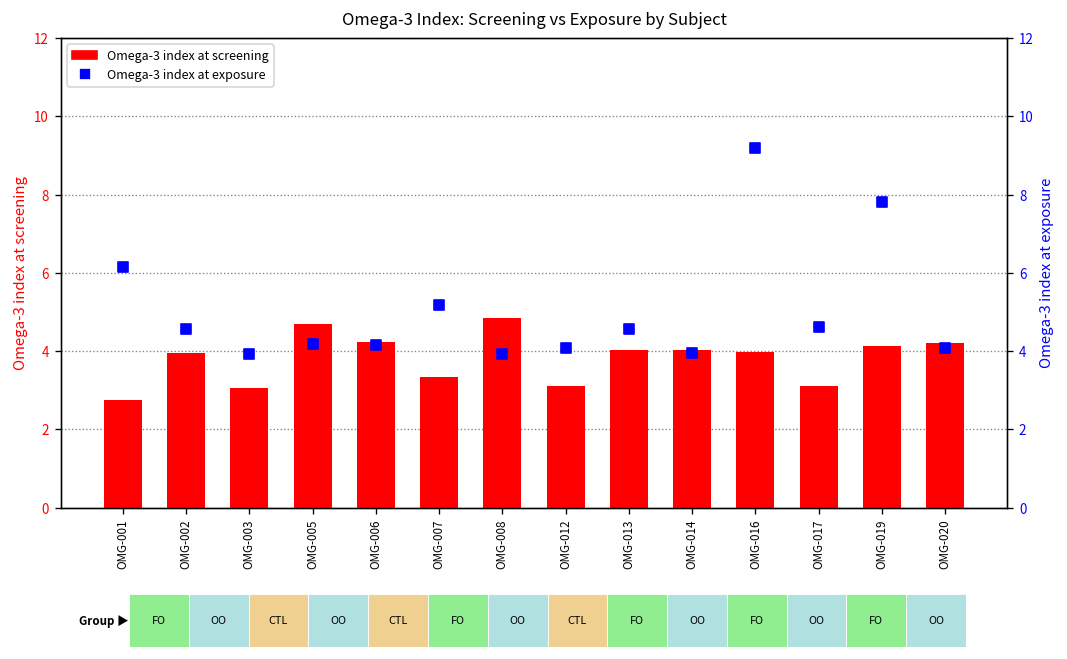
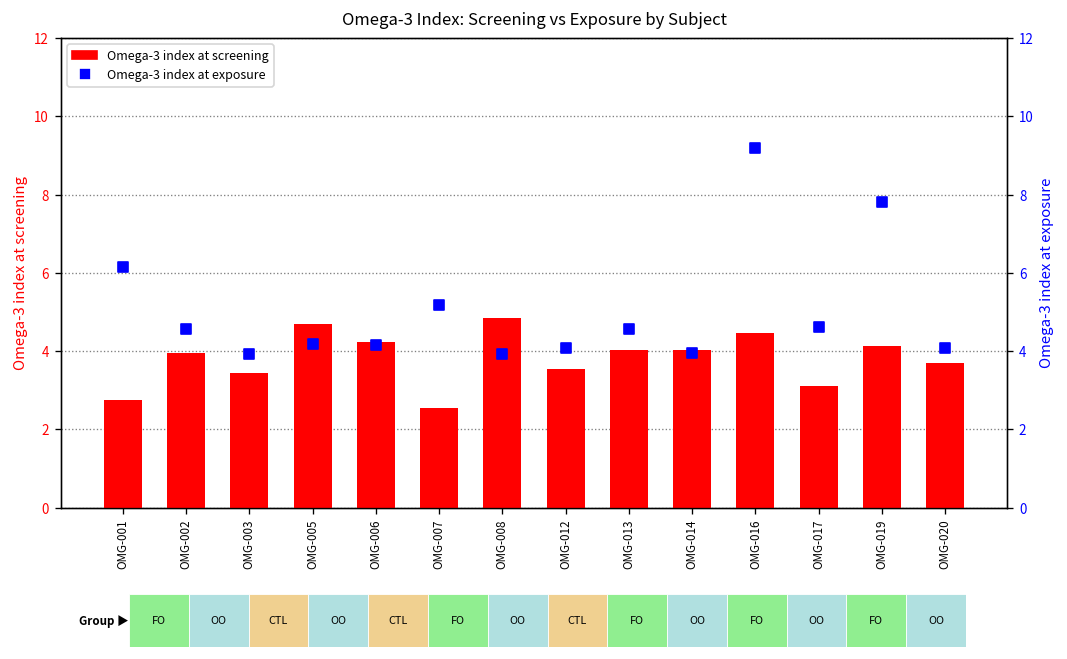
Omega-3 Index: Screening vs Exposure by Subject, Omega-3 index at screening, OMG-003: 3.1 -> 3.4
Omega-3 Index: Screening vs Exposure by Subject, Omega-3 index at screening, OMG-007: 3.3 -> 2.6
Omega-3 Index: Screening vs Exposure by Subject, Omega-3 index at screening, OMG-012: 3.1 -> 3.5
Omega-3 Index: Screening vs Exposure by Subject, Omega-3 index at screening, OMG-016: 4.0 -> 4.5
Omega-3 Index: Screening vs Exposure by Subject, Omega-3 index at screening, OMG-020: 4.2 -> 3.7
